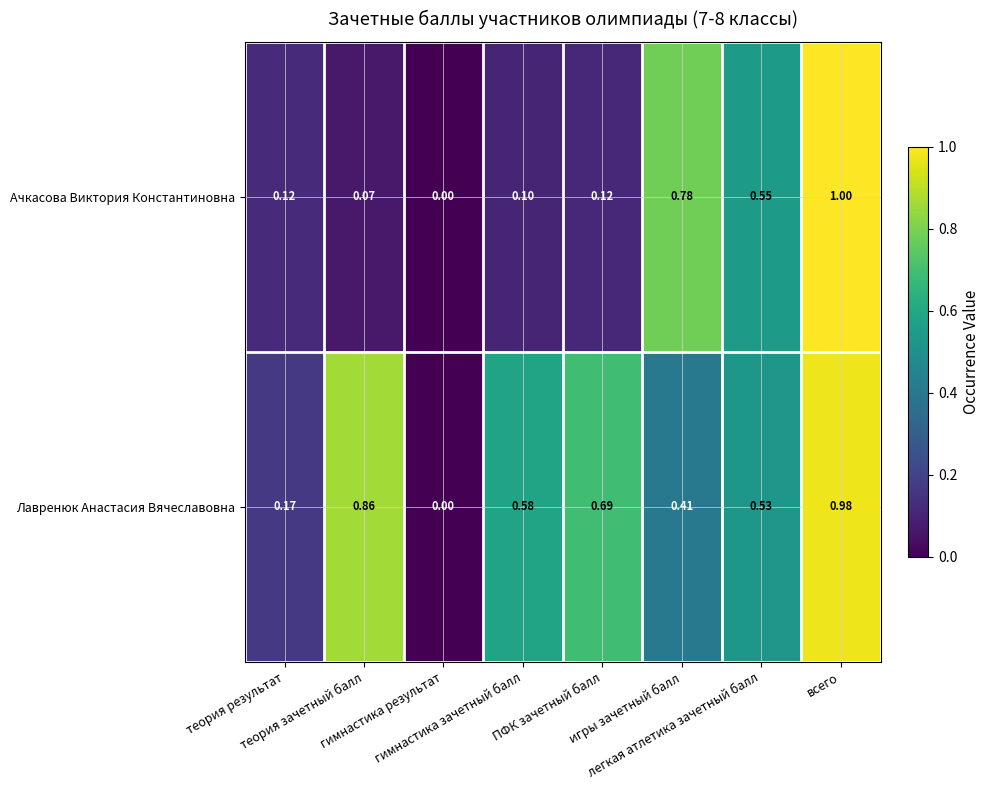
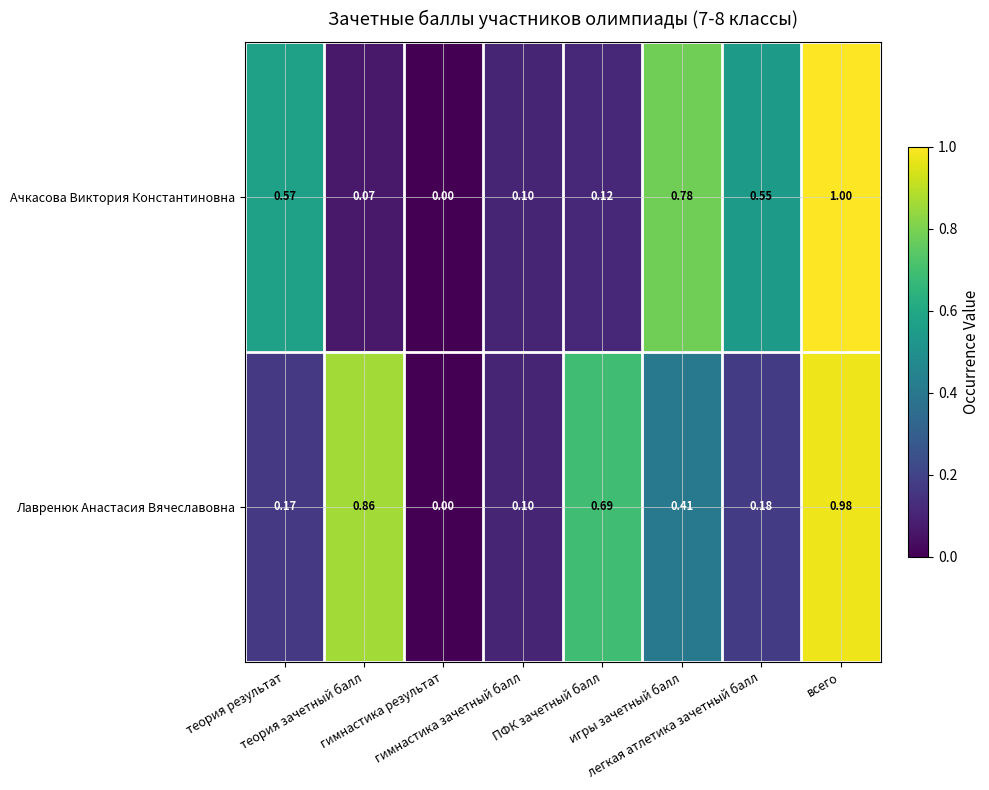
Ачкасова Виктория Константиновна, теория результат: 0.12 -> 0.57
Лавренюк Анастасия Вячеславовна, гимнастика зачетный балл: 0.58 -> 0.10
Лавренюк Анастасия Вячеславовна, легкая атлетика зачетный балл: 0.53 -> 0.18
